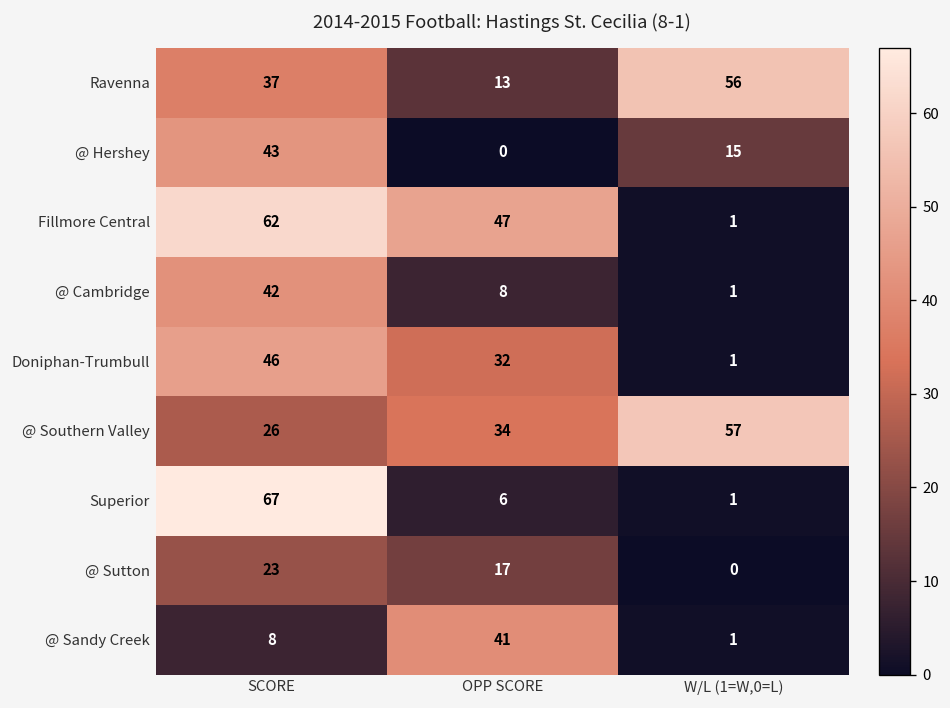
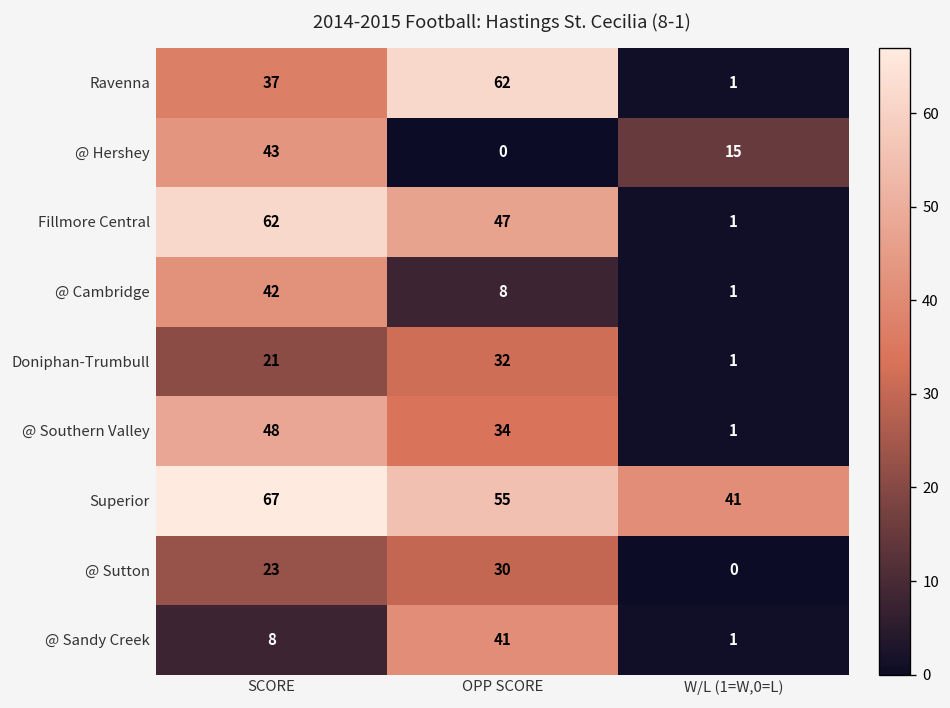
Ravenna, OPP SCORE: 13 -> 62
Ravenna, W/L (1=W,0=L): 56 -> 1
Doniphan-Trumbull, SCORE: 46 -> 21
@ Southern Valley, SCORE: 26 -> 48
@ Southern Valley, W/L (1=W,0=L): 57 -> 1
Superior, OPP SCORE: 6 -> 55
Superior, W/L (1=W,0=L): 1 -> 41
@ Sutton, OPP SCORE: 17 -> 30
